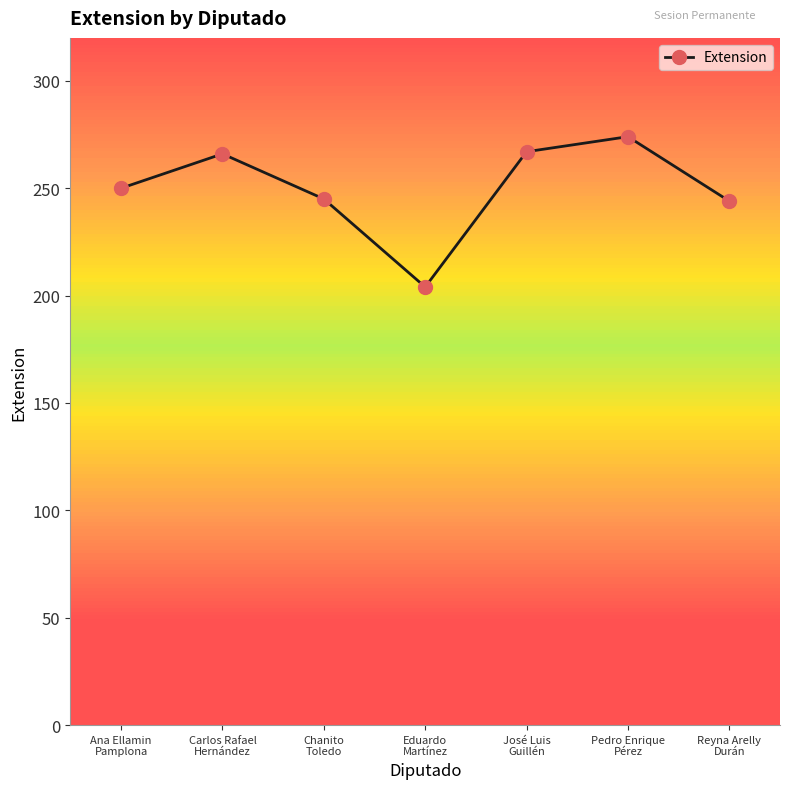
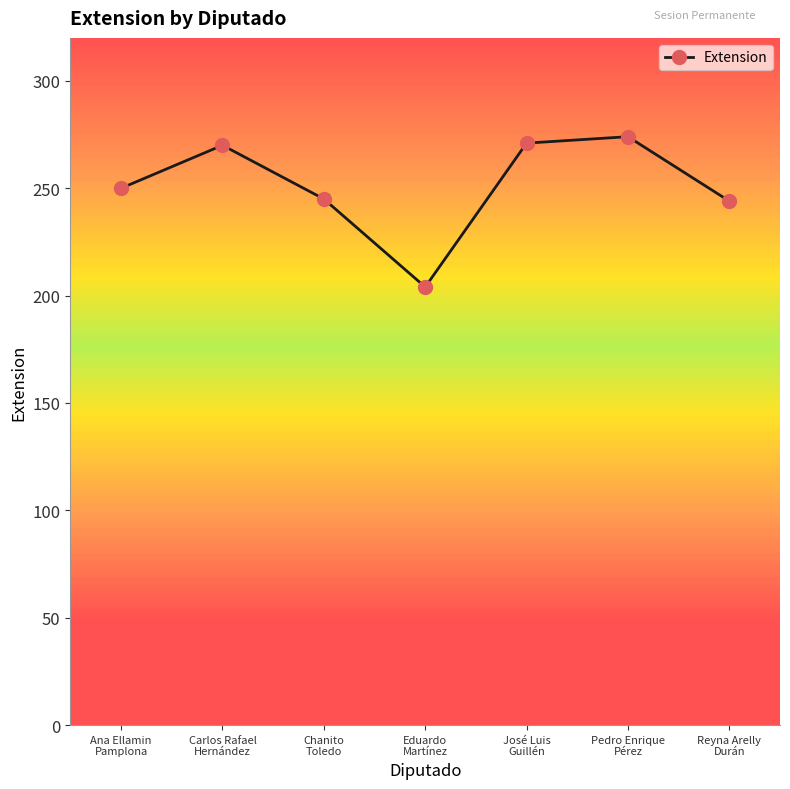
Carlos Rafael Hernández: 266 -> 270
José Luis Guillén: 267 -> 271
